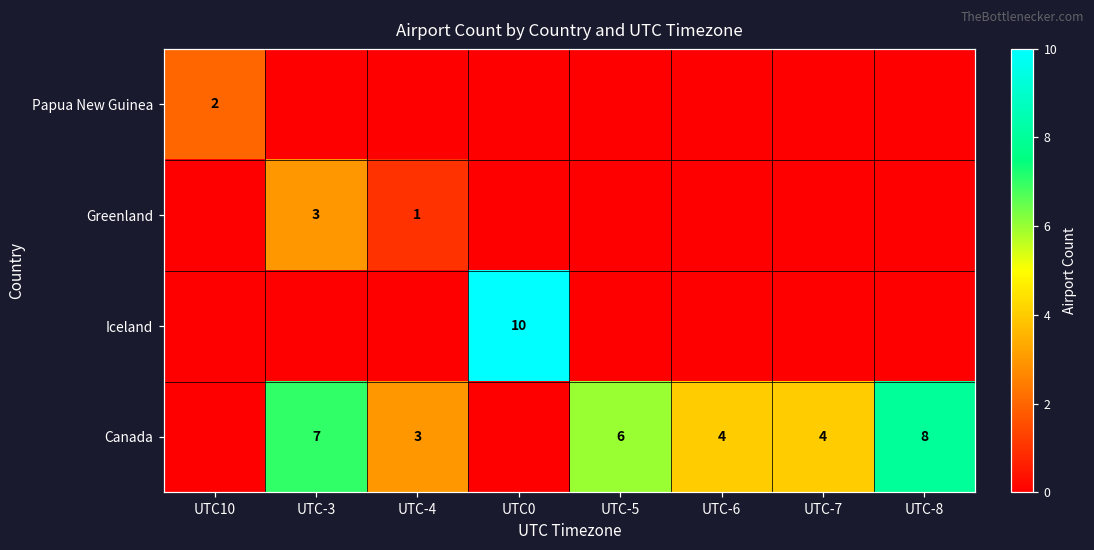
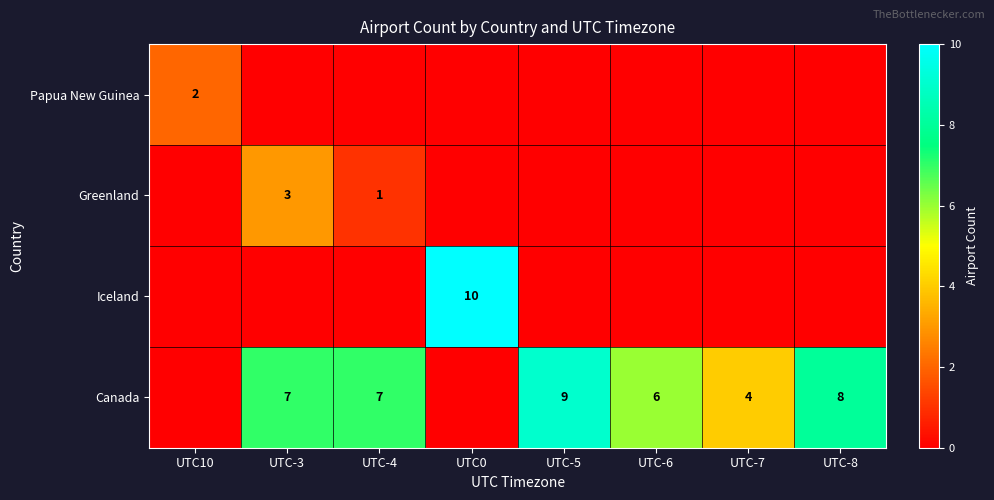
Canada, UTC-4: 3 -> 7
Canada, UTC-5: 6 -> 9
Canada, UTC-6: 4 -> 6
